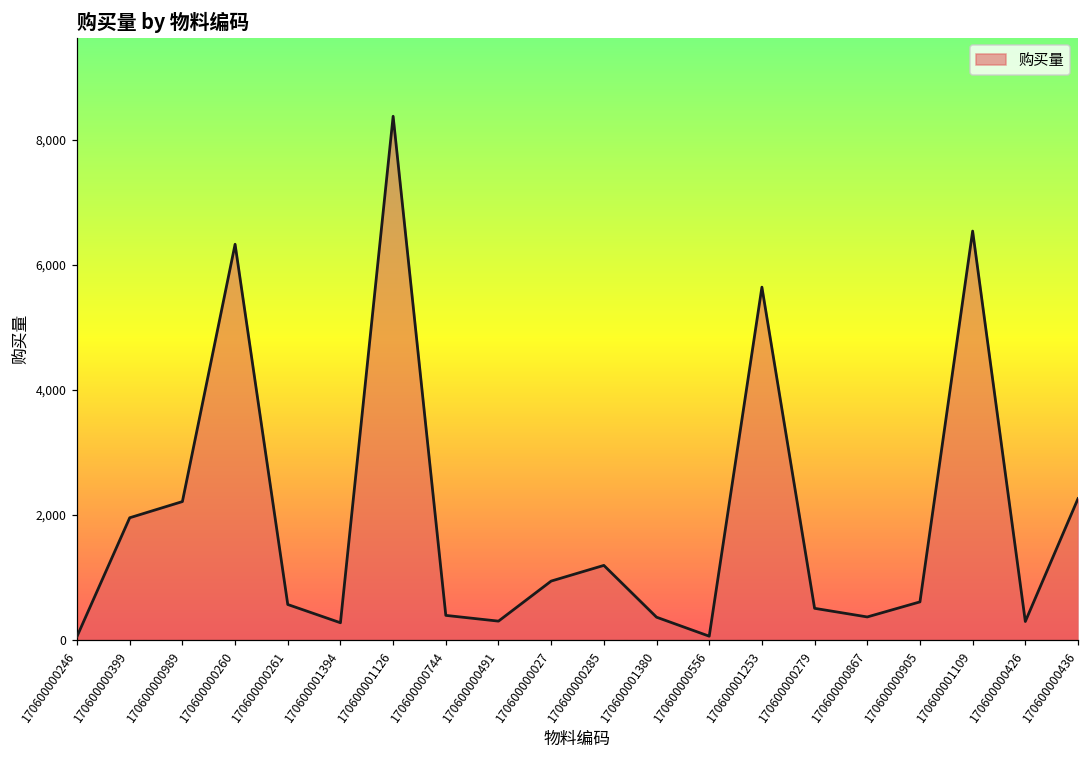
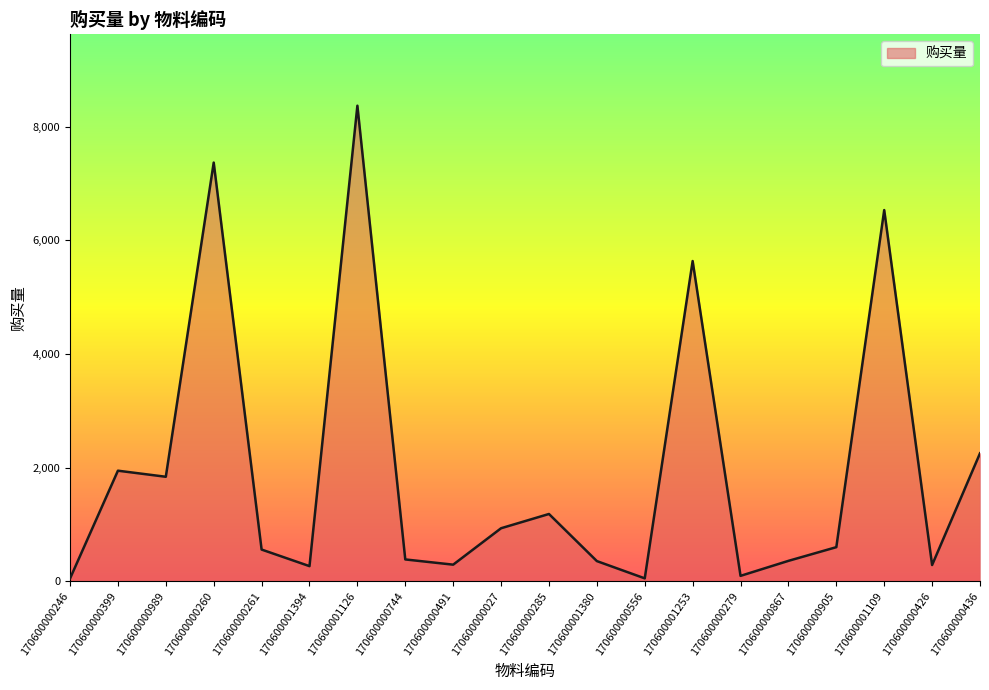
170600000989: 2,200 -> 1,800
170600000260: 6,300 -> 7,400
170600000279: 500 -> 100
